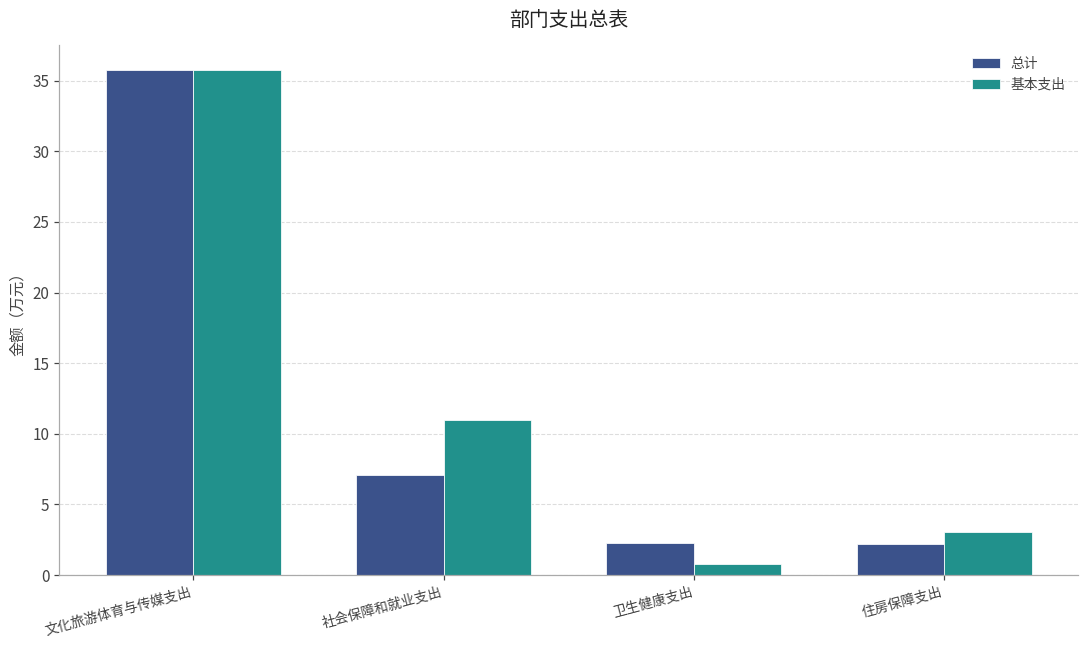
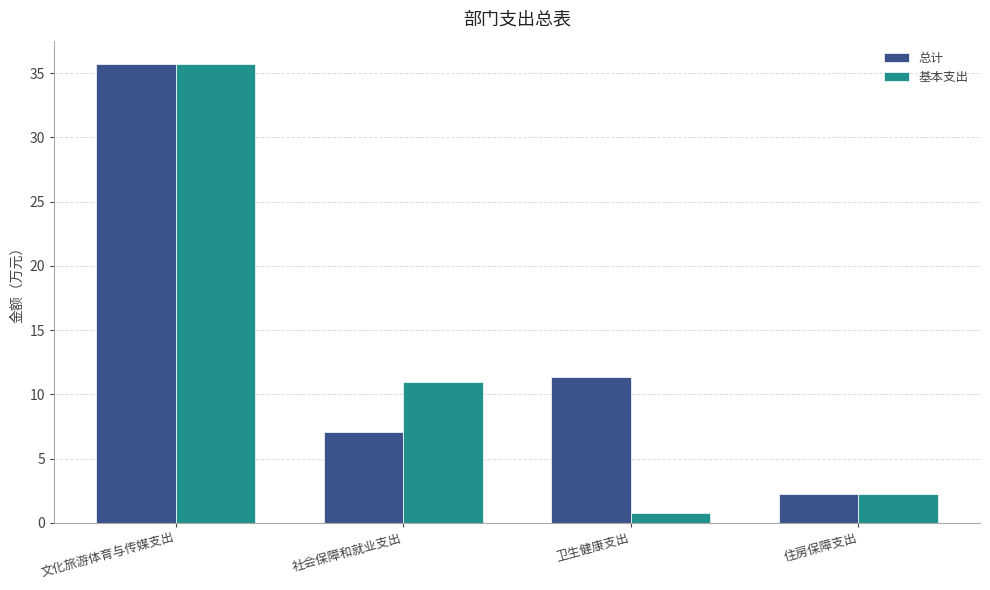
总计, 卫生健康支出: 2.3 -> 11.4
基本支出, 住房保障支出: 3.1 -> 2.2
